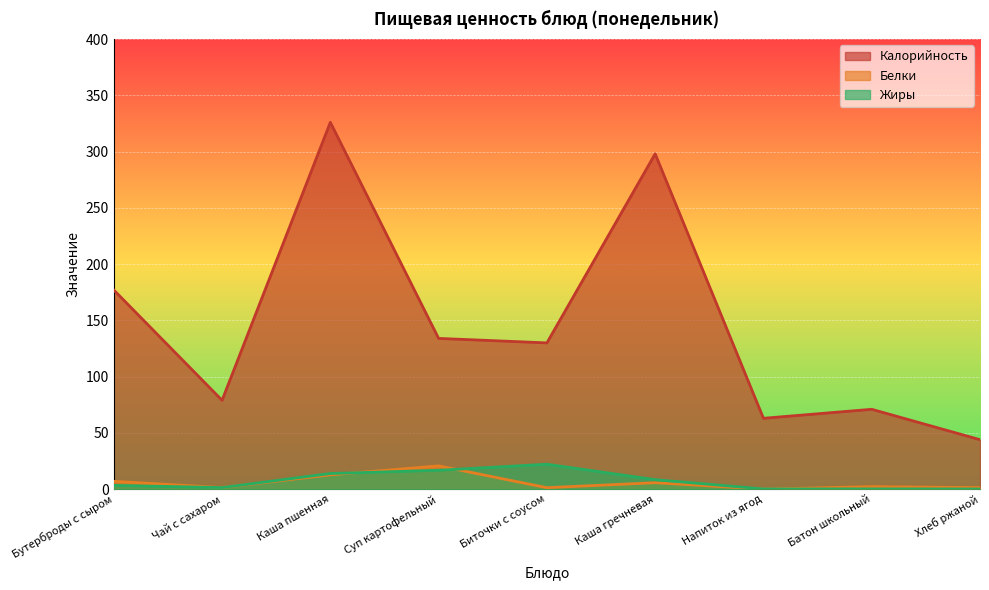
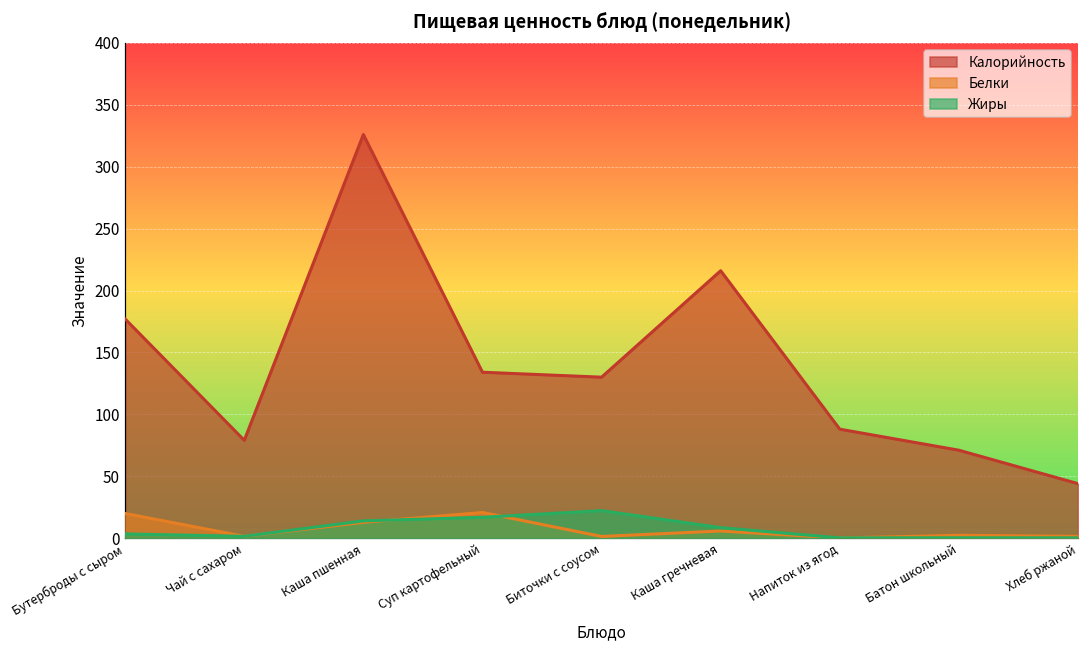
Белки, Бутерброды с сыром: 7 -> 20
Калорийность, Каша гречневая: 298 -> 216
Калорийность, Напиток из ягод: 63 -> 88
